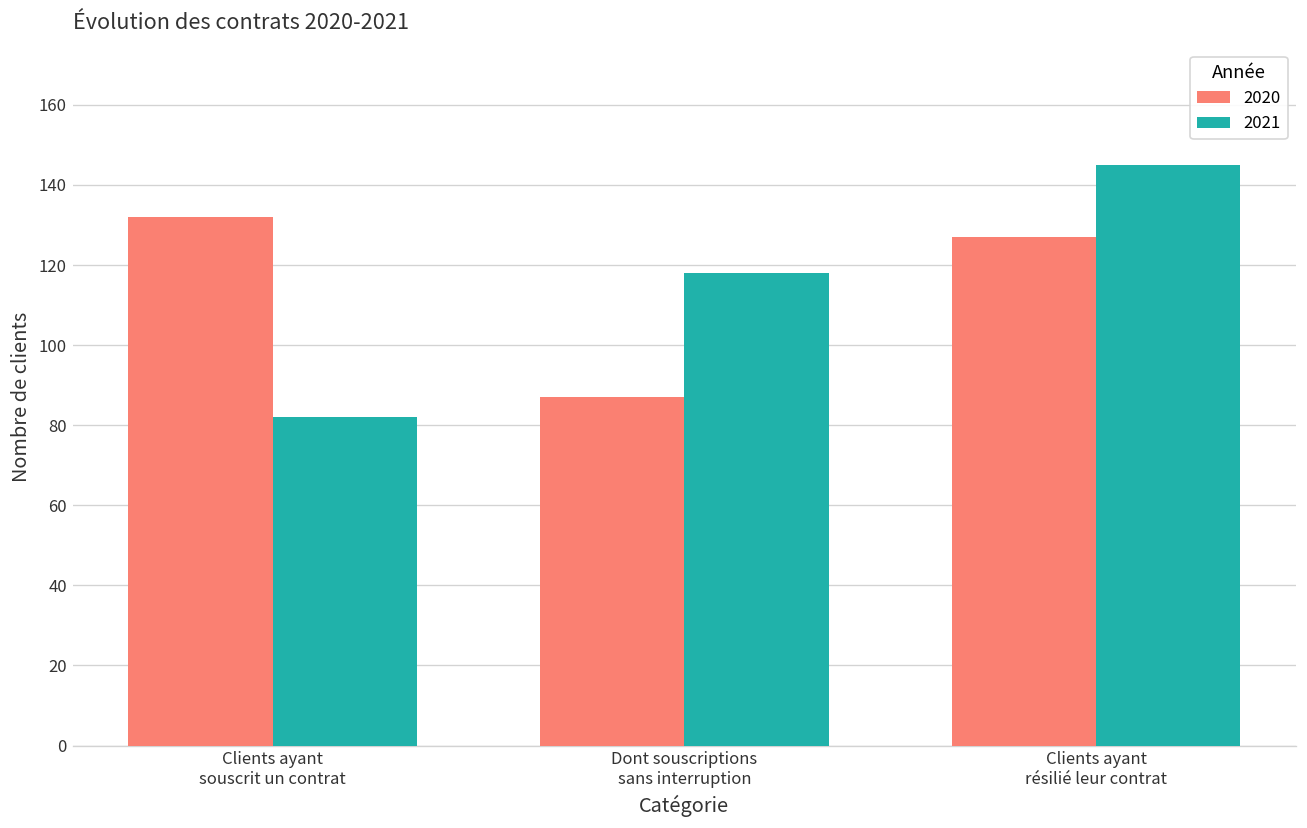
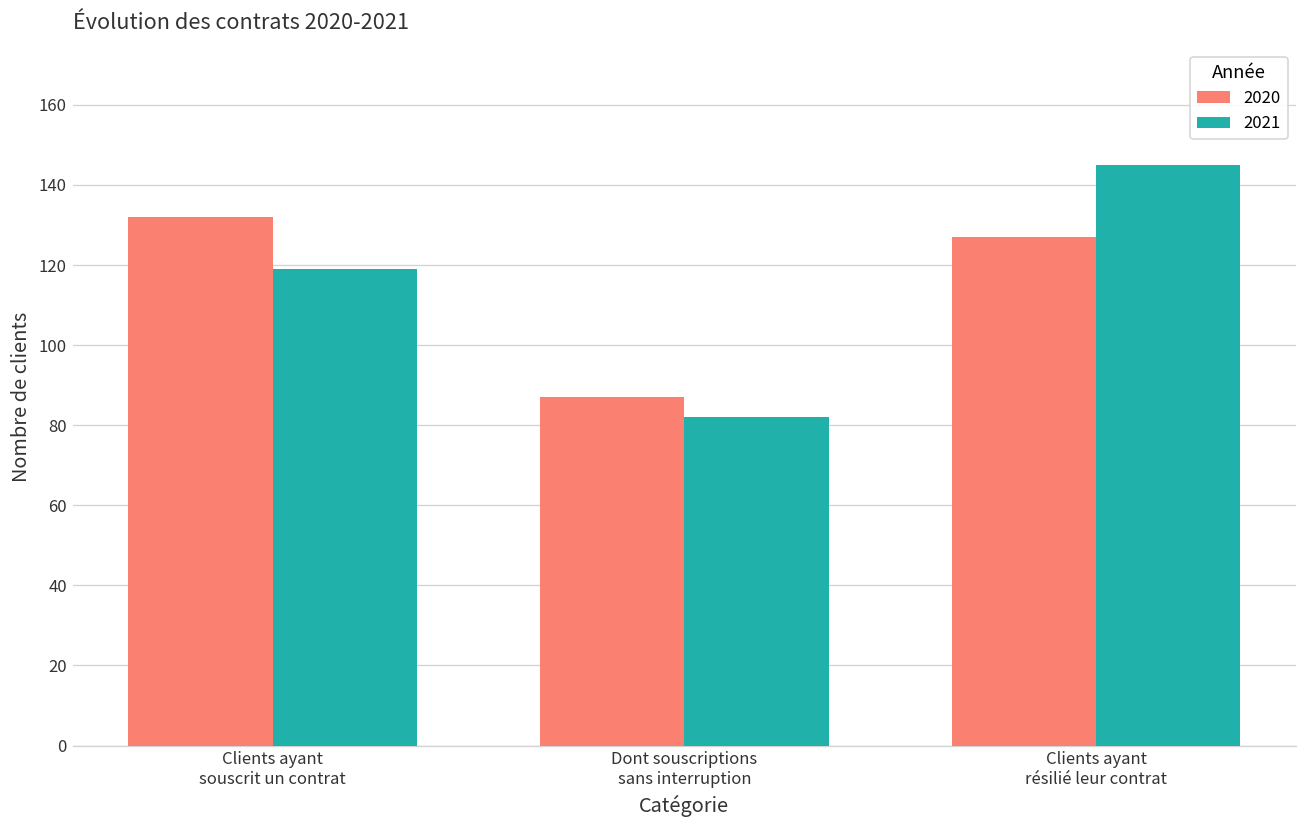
2021, Clients ayant souscrit un contrat: 82 -> 119
2021, Dont souscriptions sans interruption: 118 -> 82
